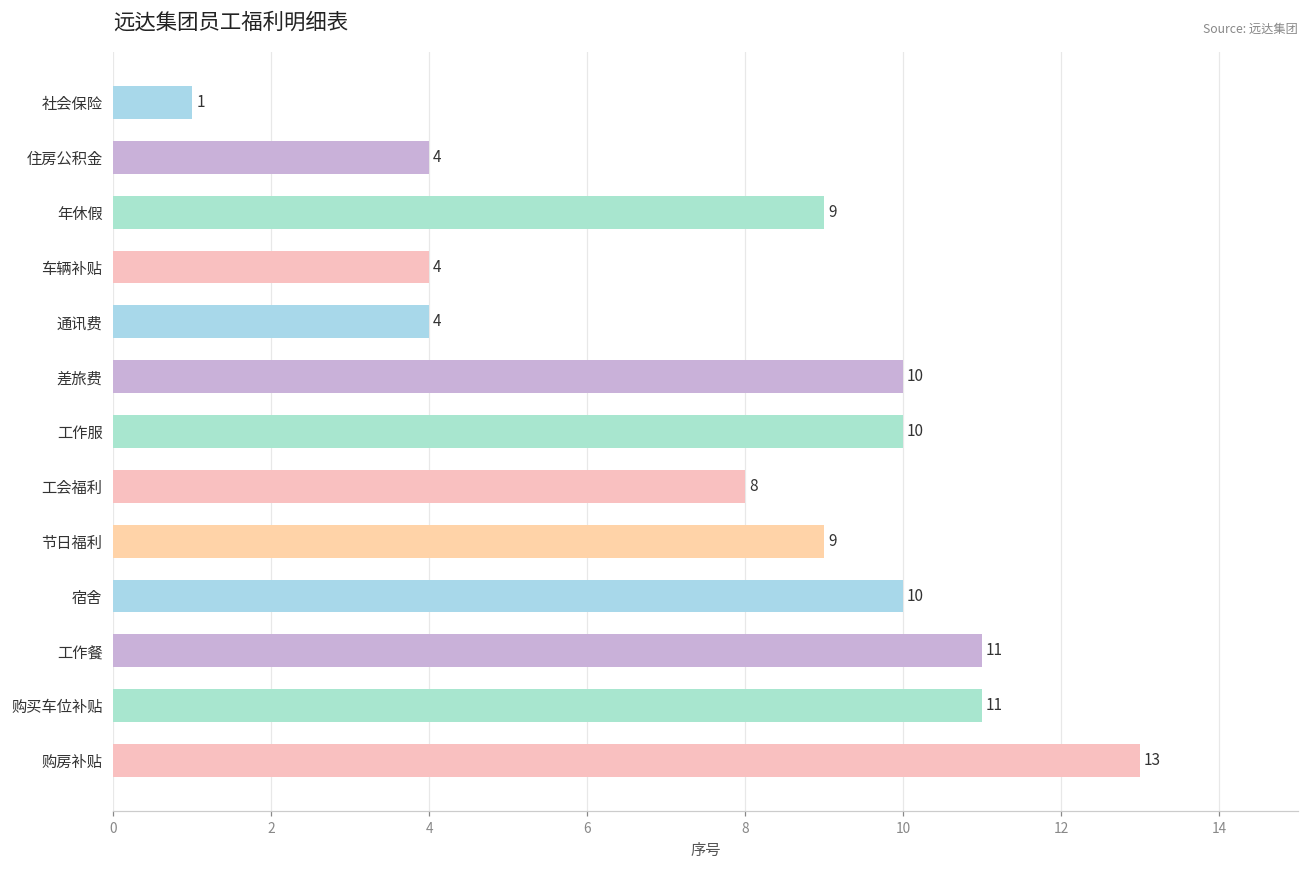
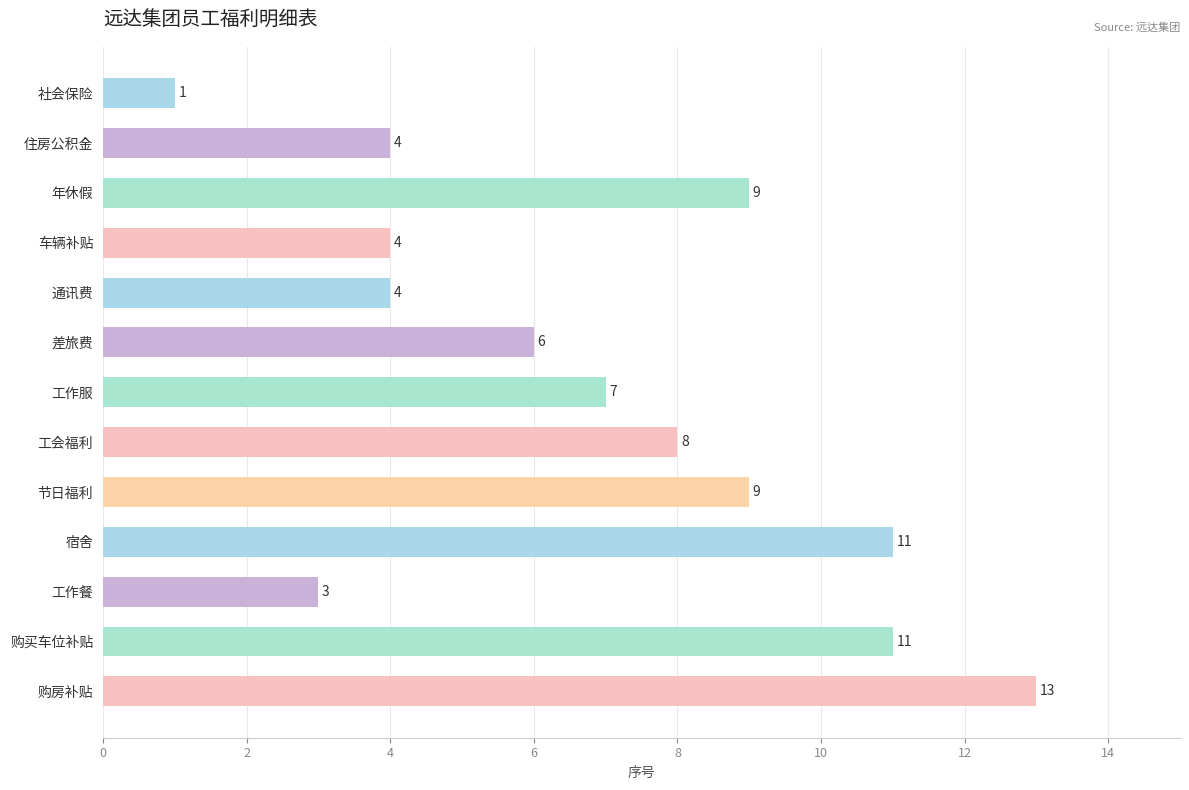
差旅费: 10 -> 6
工作服: 10 -> 7
宿舍: 10 -> 11
工作餐: 11 -> 3
